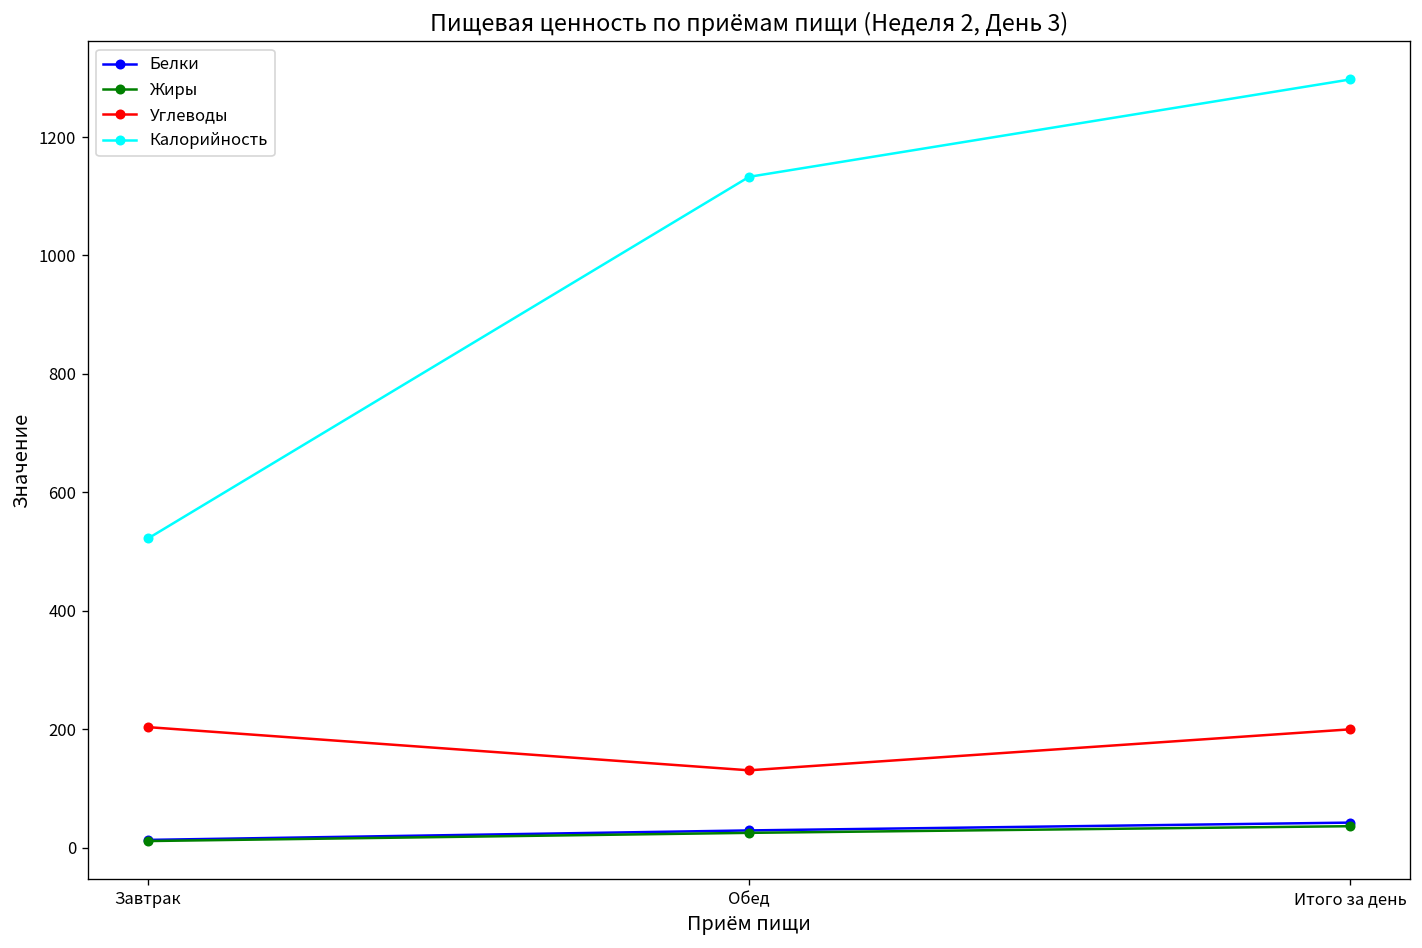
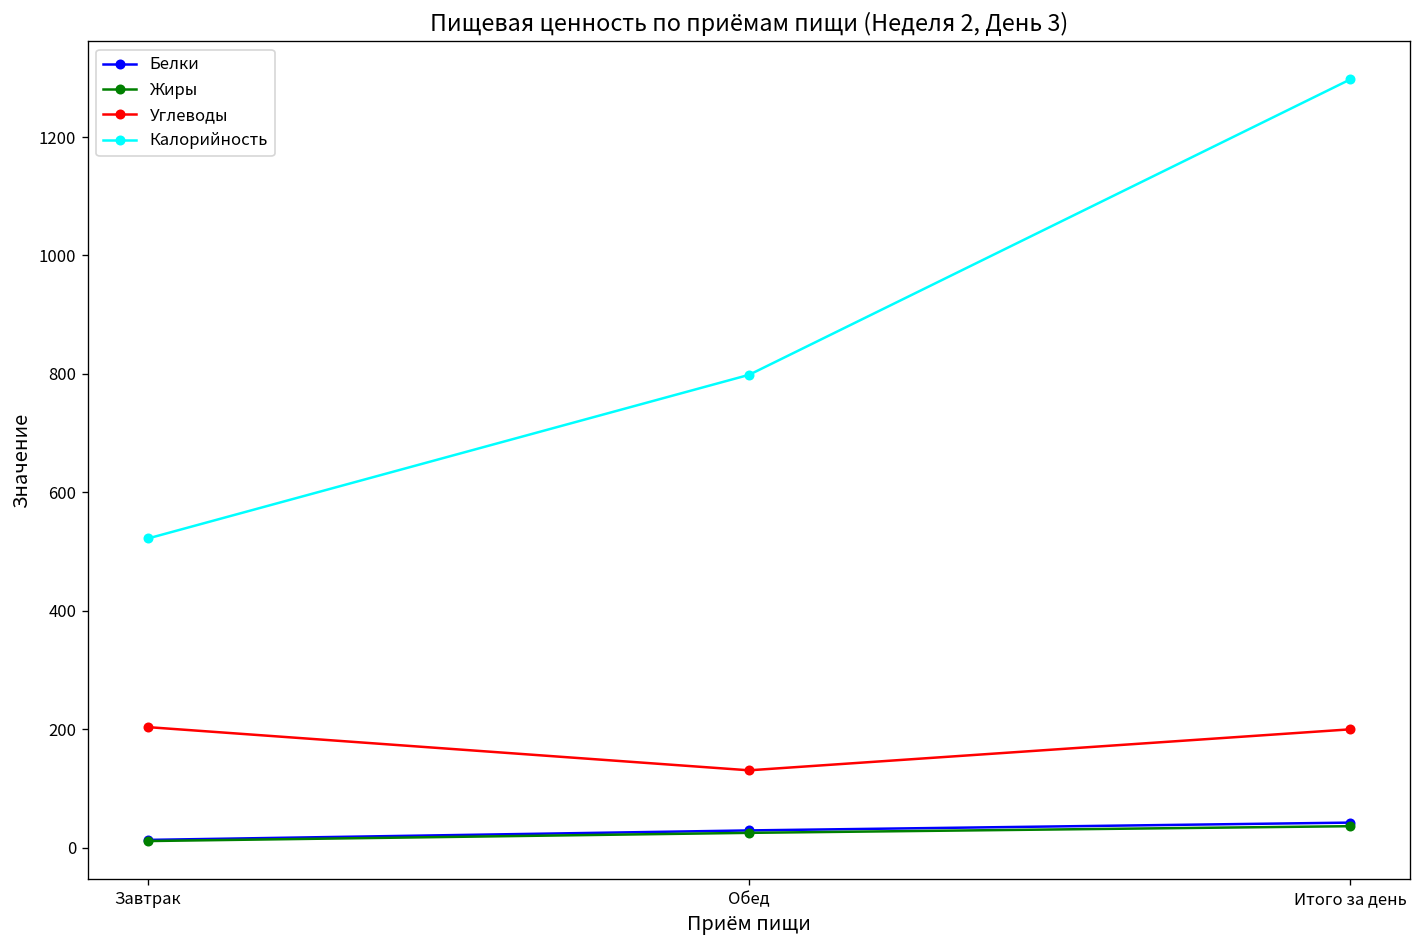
Калорийность, Обед: 1130 -> 800
